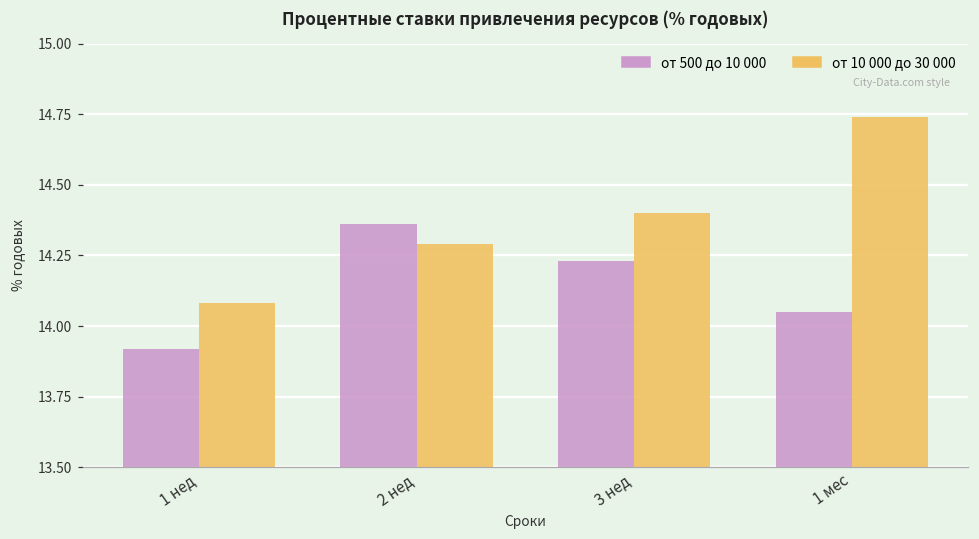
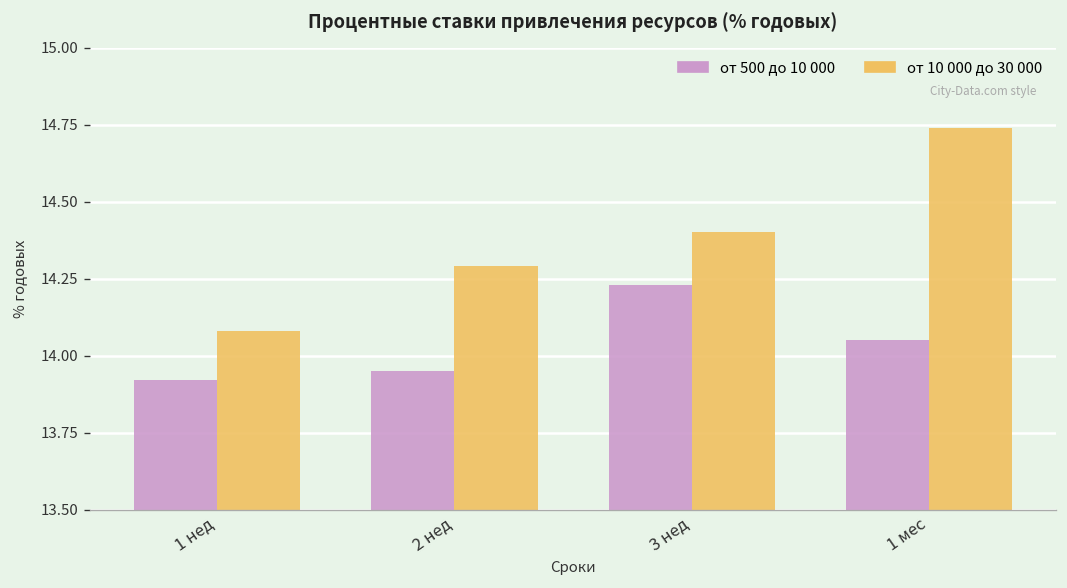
от 500 до 10 000, 2 нед: 14.36 -> 13.95
